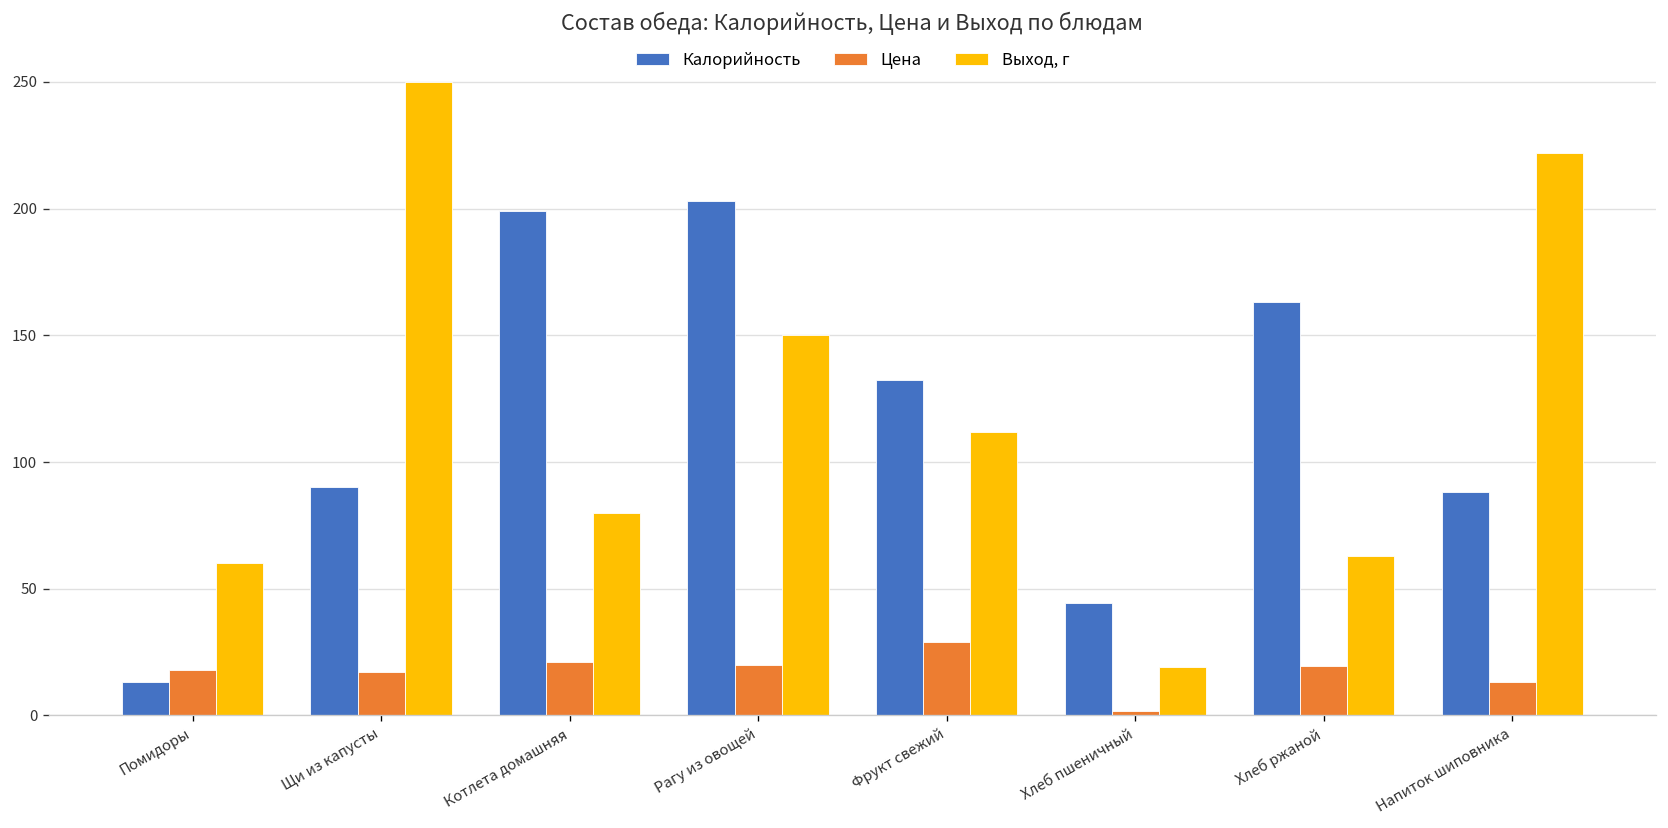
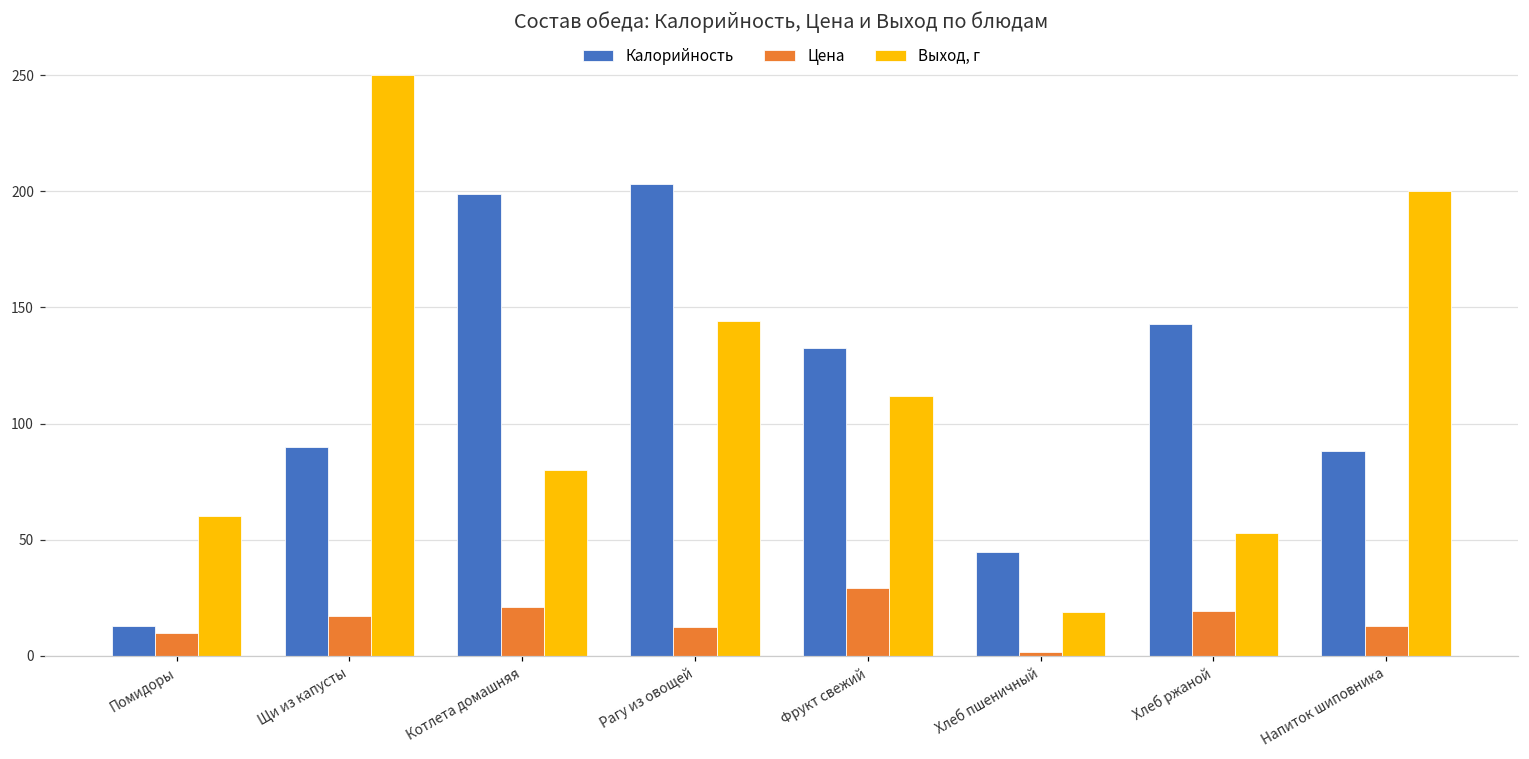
Цена, Помидоры: 18 -> 10
Цена, Рагу из овощей: 20 -> 12
Выход, г, Рагу из овощей: 150 -> 144
Калорийность, Хлеб ржаной: 163 -> 143
Выход, г, Хлеб ржаной: 63 -> 53
Выход, г, Напиток шиповника: 222 -> 200
